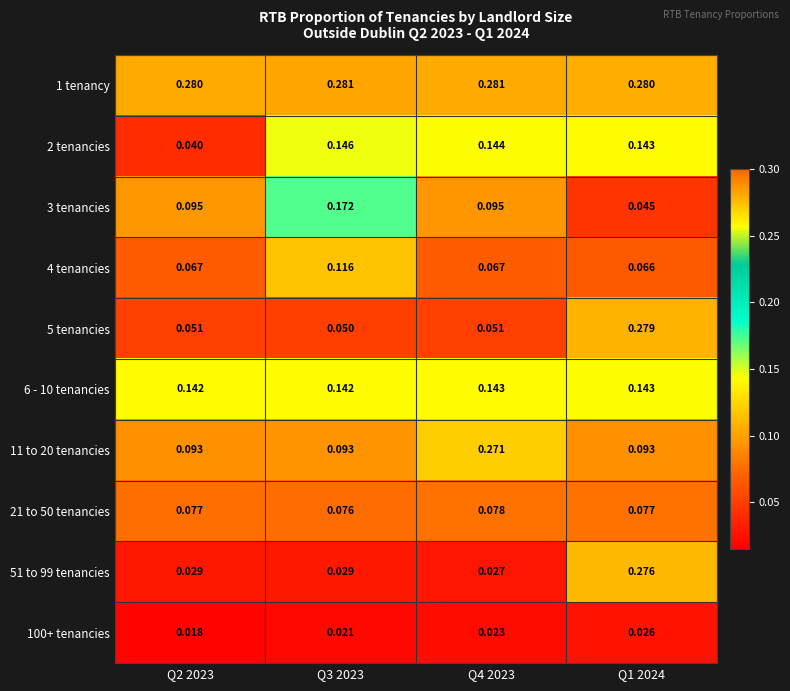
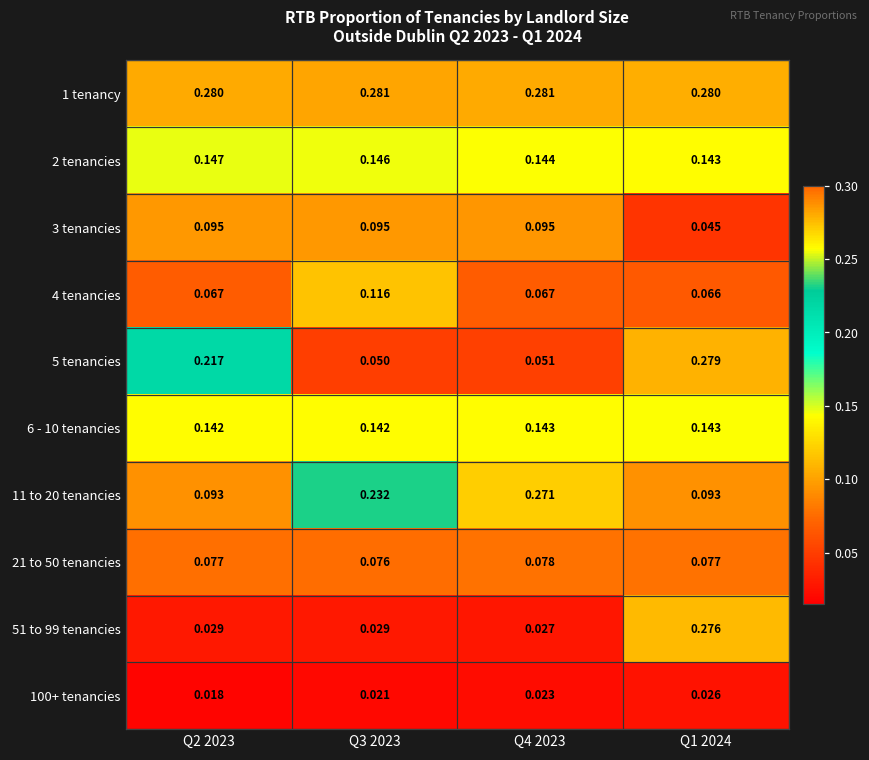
2 tenancies, Q2 2023: 0.040 -> 0.147
3 tenancies, Q3 2023: 0.172 -> 0.095
5 tenancies, Q2 2023: 0.051 -> 0.217
11 to 20 tenancies, Q3 2023: 0.093 -> 0.232
